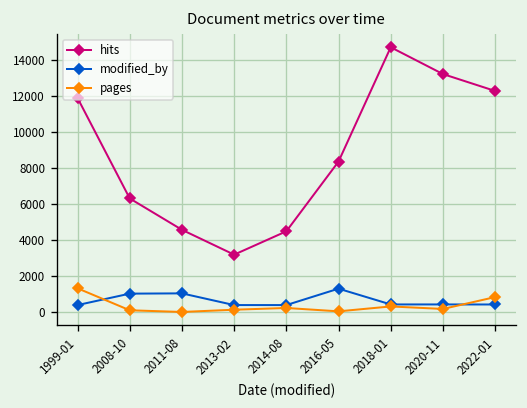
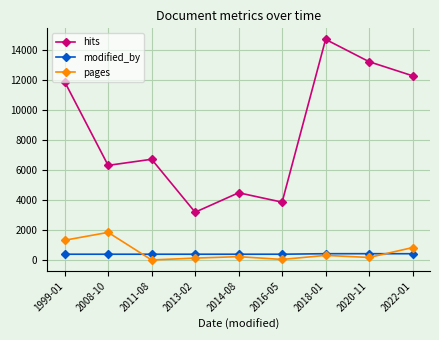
modified_by, 2008-10: 1000 -> 400
pages, 2008-10: 100 -> 1800
hits, 2011-08: 4600 -> 6700
modified_by, 2011-08: 1000 -> 400
hits, 2016-05: 8400 -> 3900
modified_by, 2016-05: 1300 -> 400
